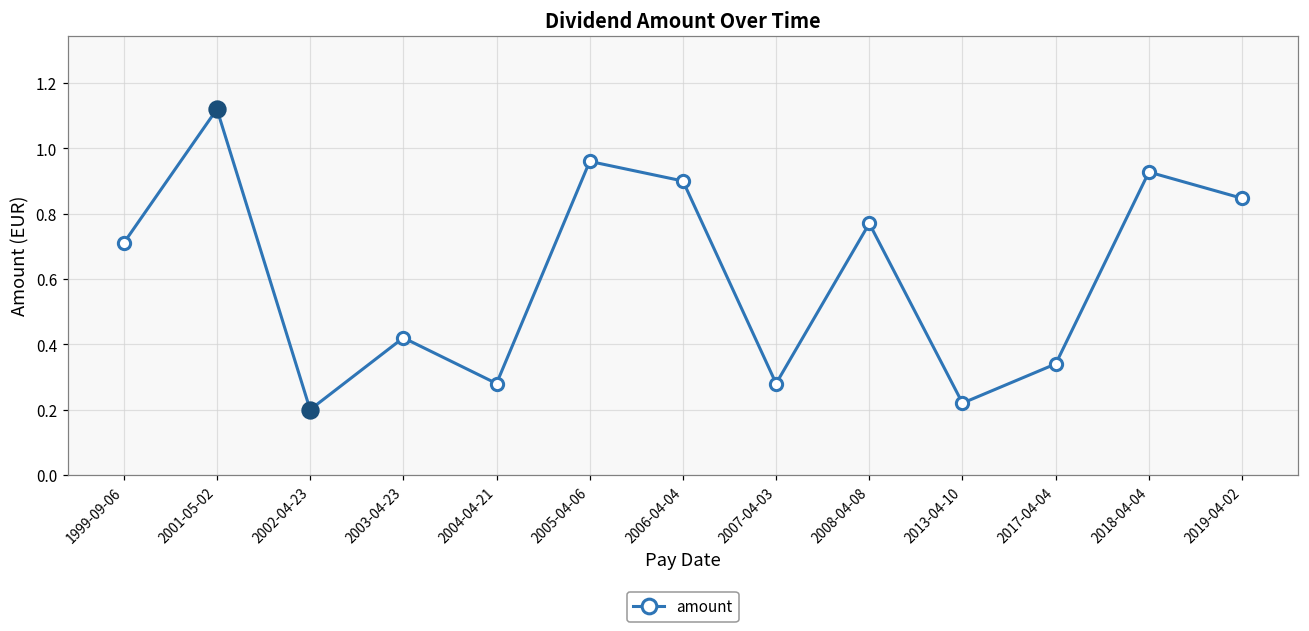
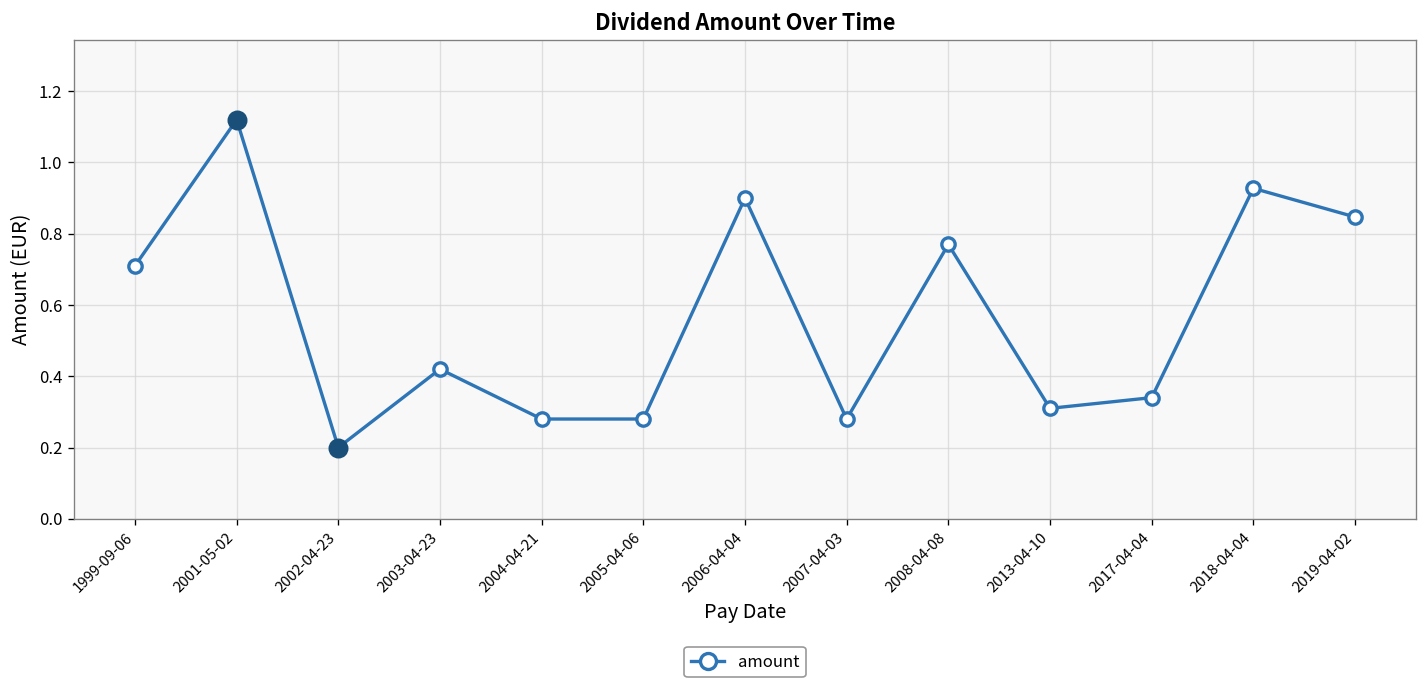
amount, 2005-04-06: 0.96 -> 0.28
amount, 2013-04-10: 0.22 -> 0.31
